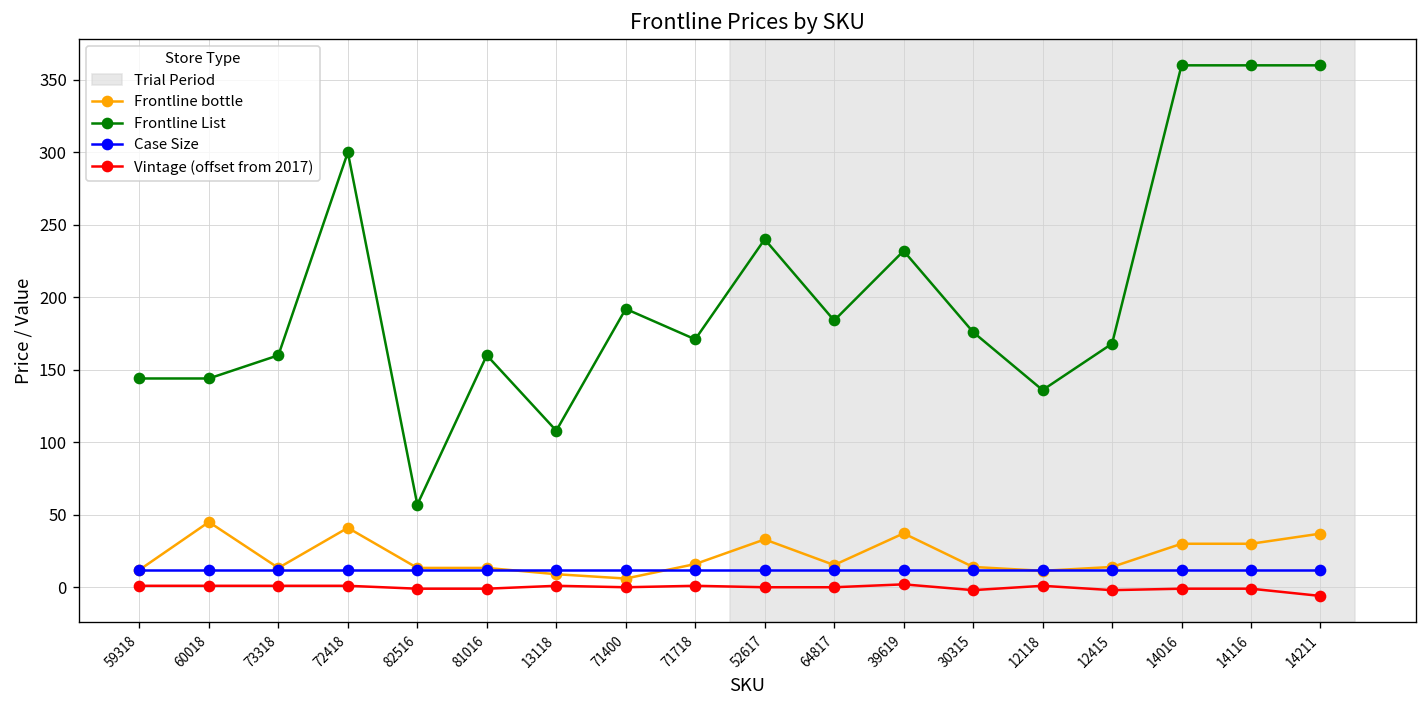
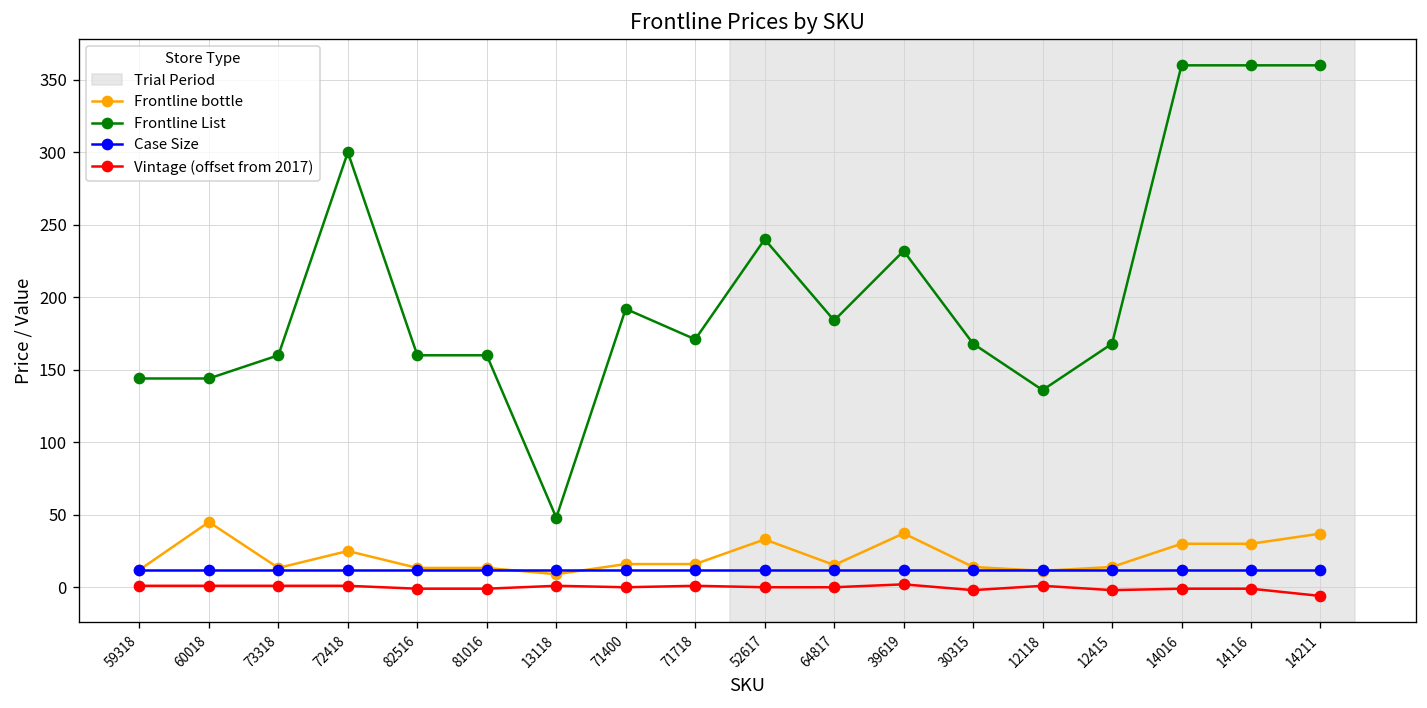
Frontline bottle, 72418: 41 -> 25
Frontline List, 82516: 57 -> 160
Frontline List, 13118: 108 -> 48
Frontline bottle, 71400: 6 -> 16
Frontline List, 30315: 176 -> 168
